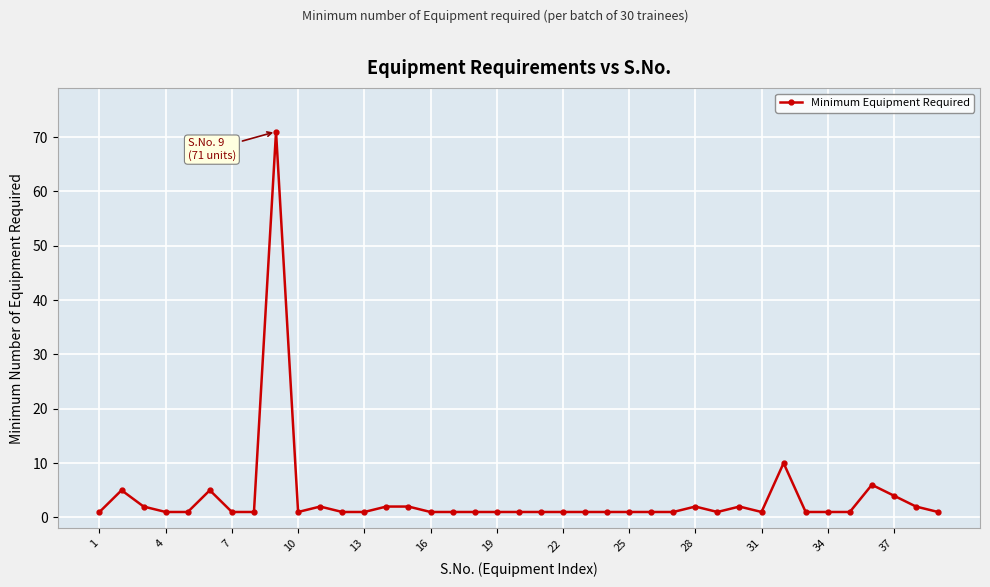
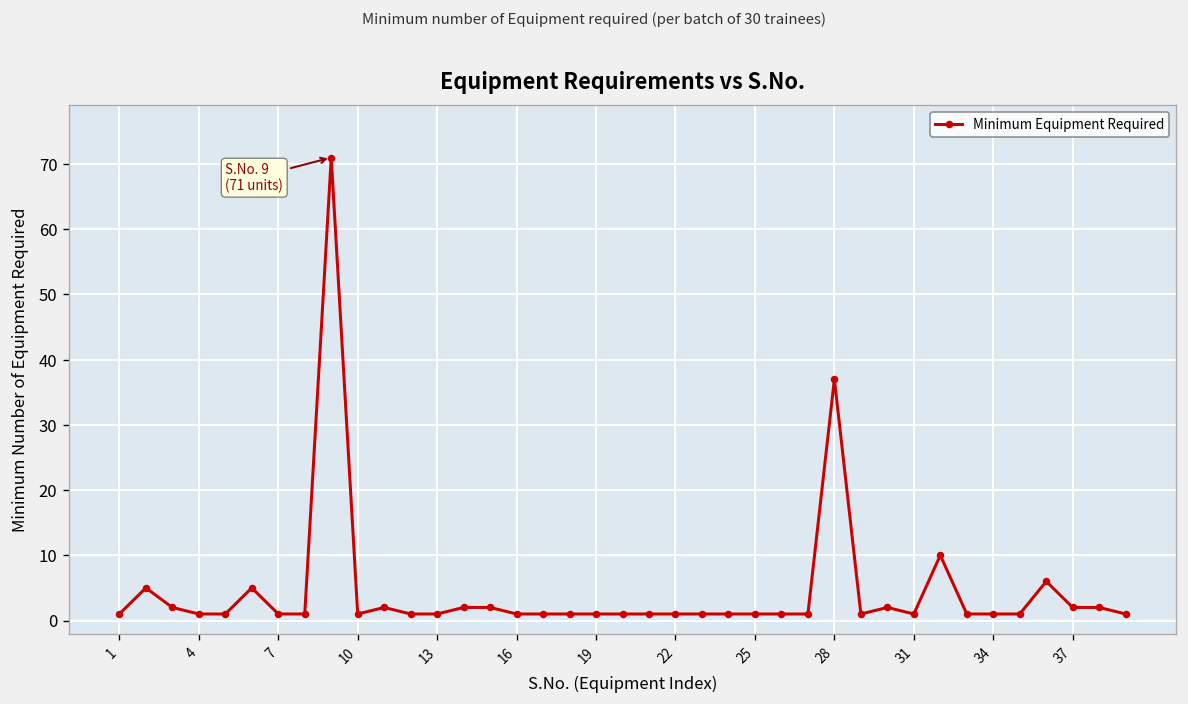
28: 2 -> 37
37: 4 -> 2
